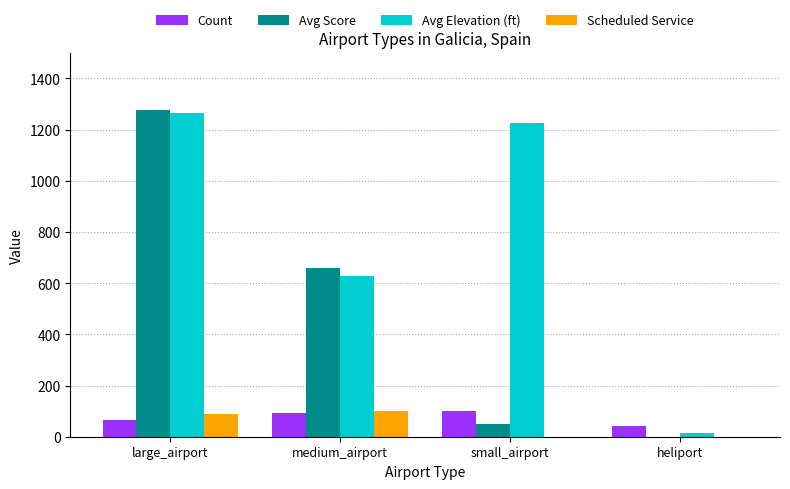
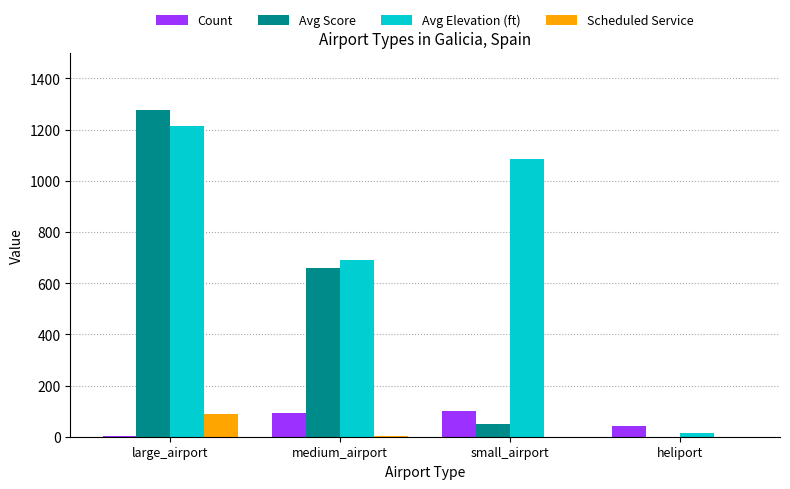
Count, large_airport: 70 -> 0
Avg Elevation (ft), large_airport: 1260 -> 1210
Avg Elevation (ft), medium_airport: 630 -> 690
Scheduled Service, medium_airport: 100 -> 0
Avg Elevation (ft), small_airport: 1230 -> 1090
